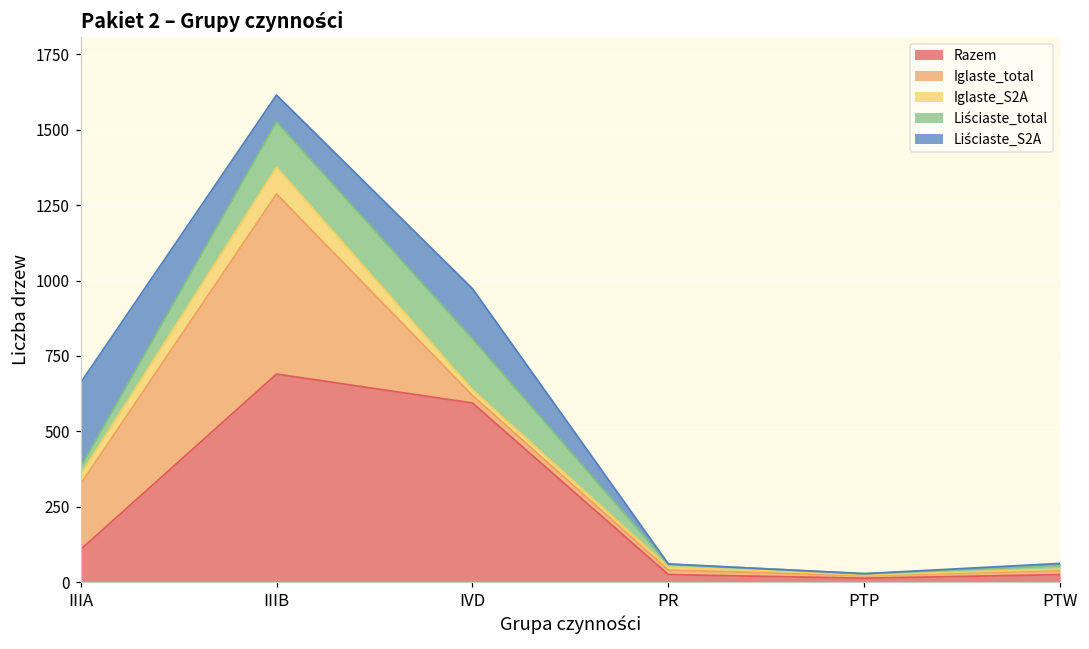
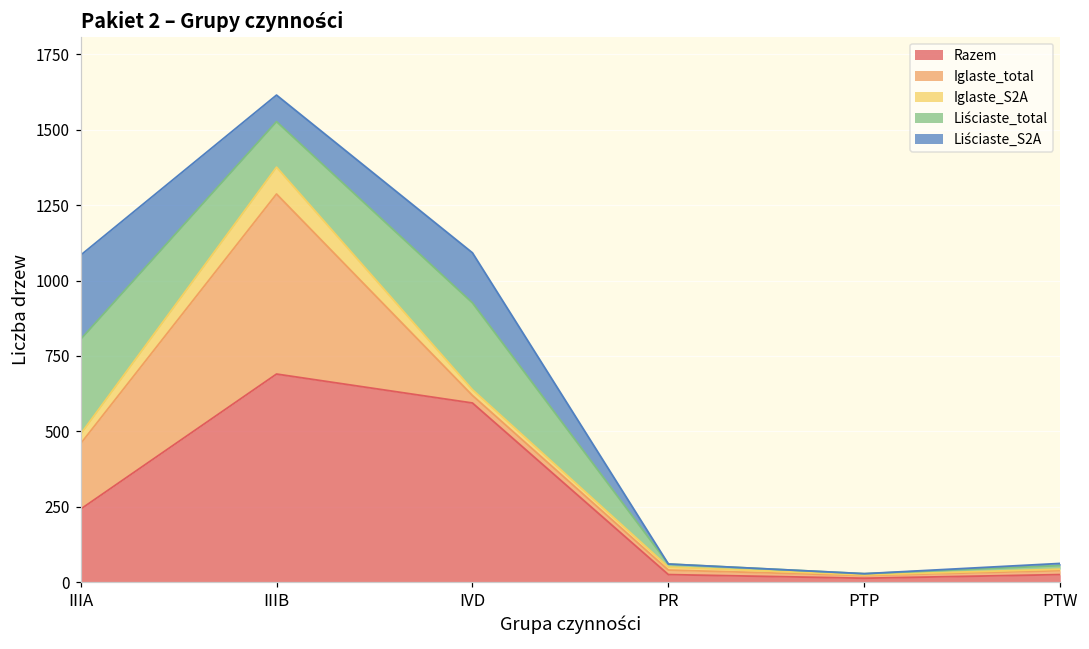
Razem, IIIA: 110 -> 240
Liściaste_total, IIIA: 30 -> 310
Liściaste_total, IVD: 170 -> 290
